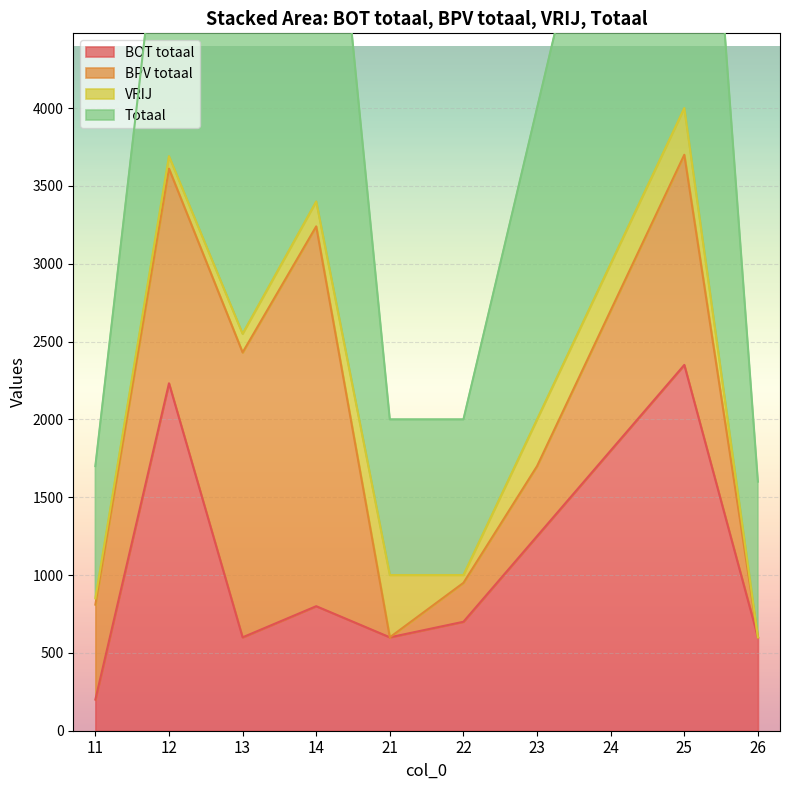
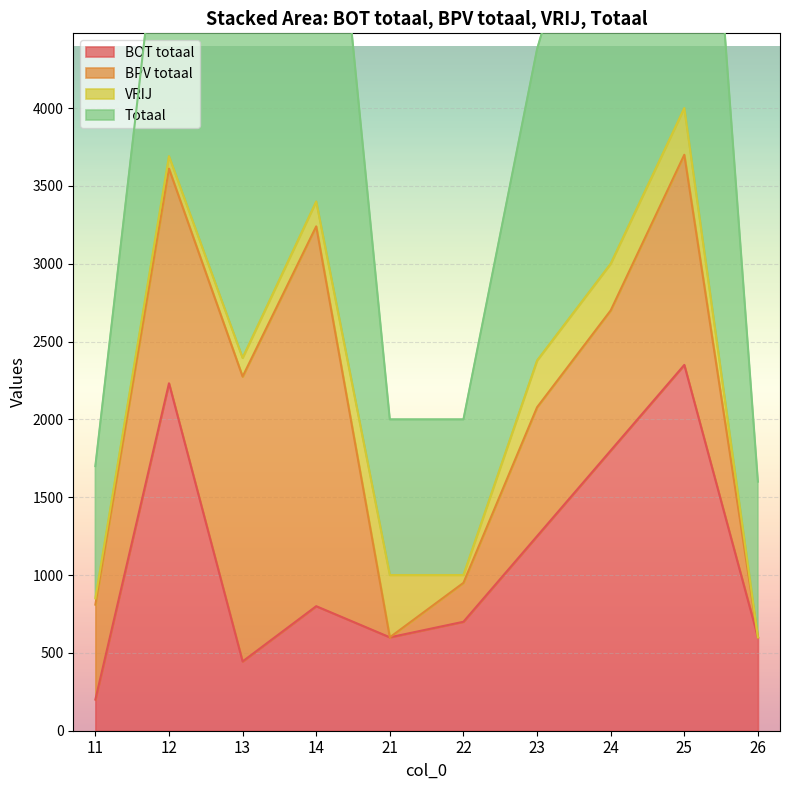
BOT totaal, 13: 600 -> 450
BPV totaal, 23: 450 -> 830
